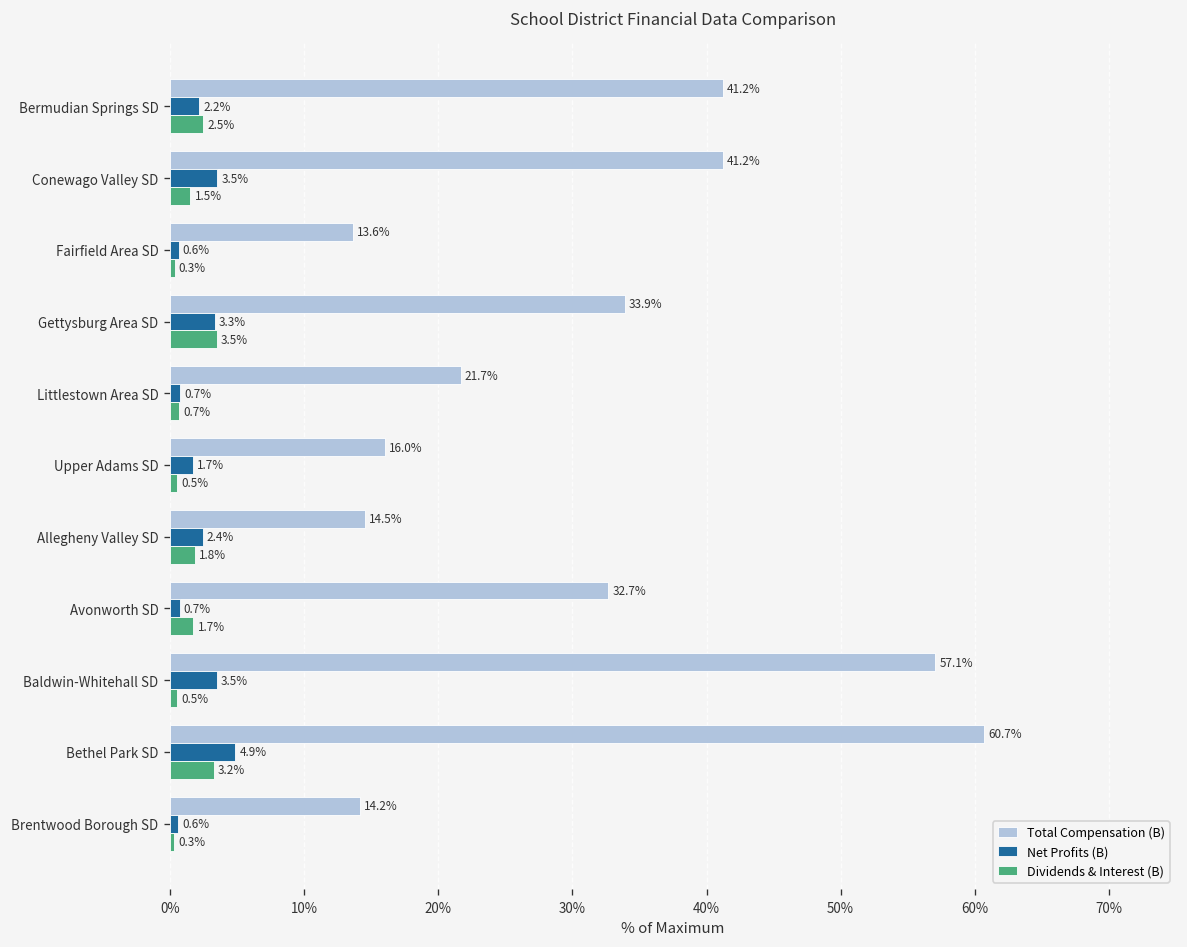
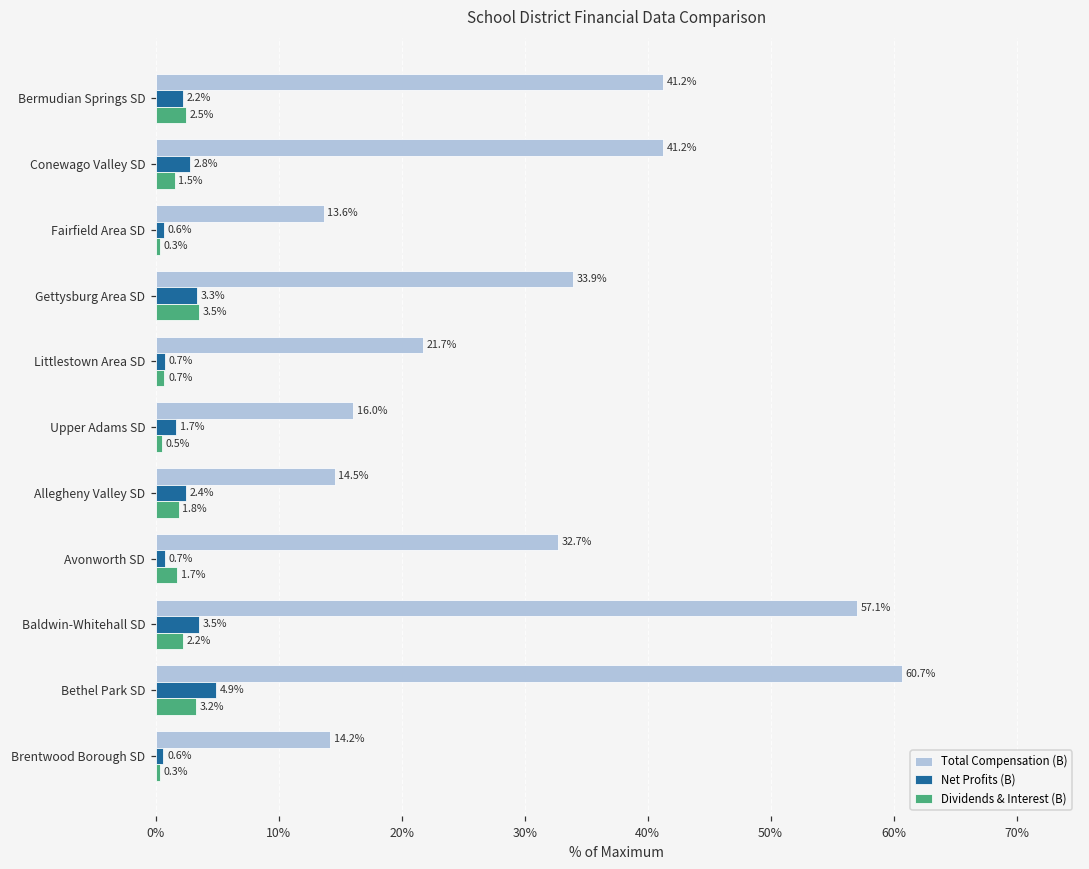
Net Profits (B), Conewago Valley SD: 3.5% -> 2.8%
Dividends & Interest (B), Baldwin-Whitehall SD: 0.5% -> 2.2%
